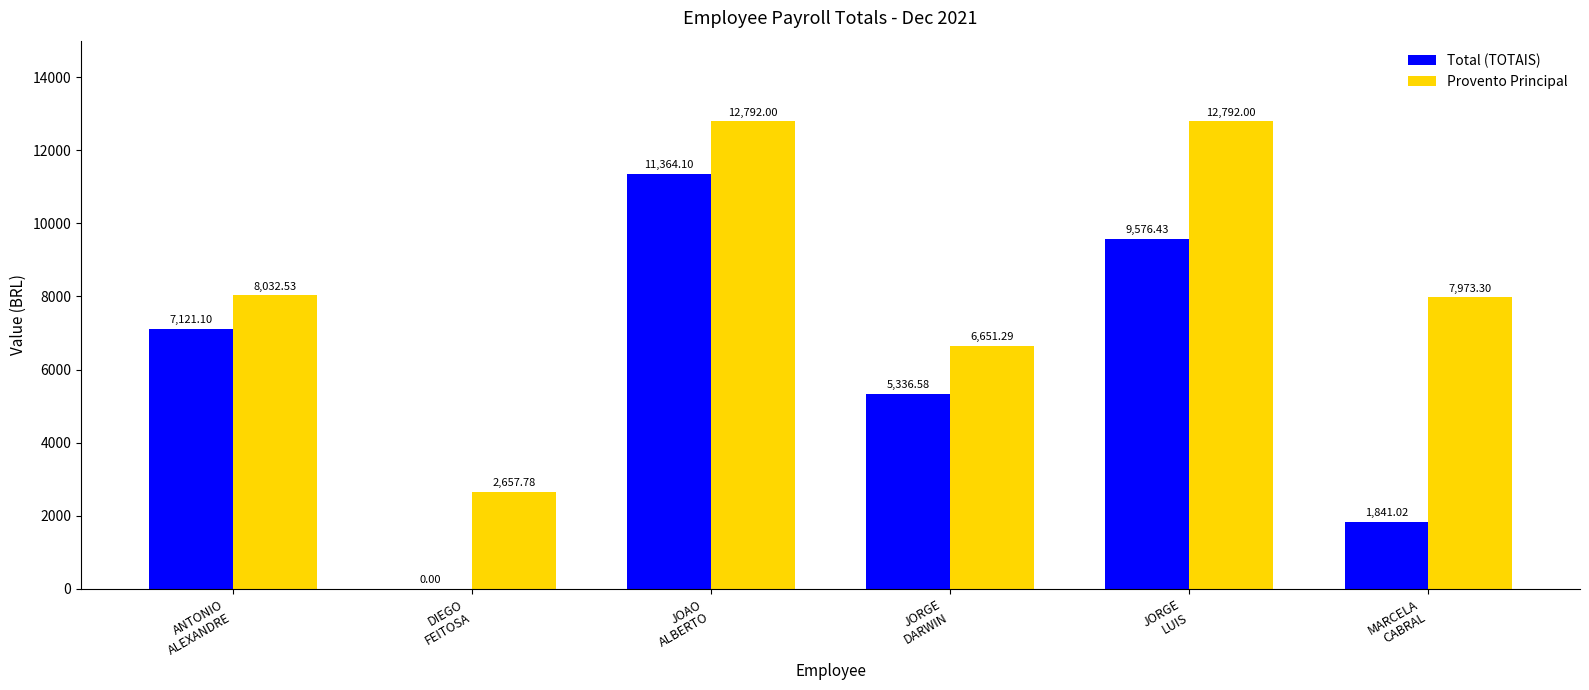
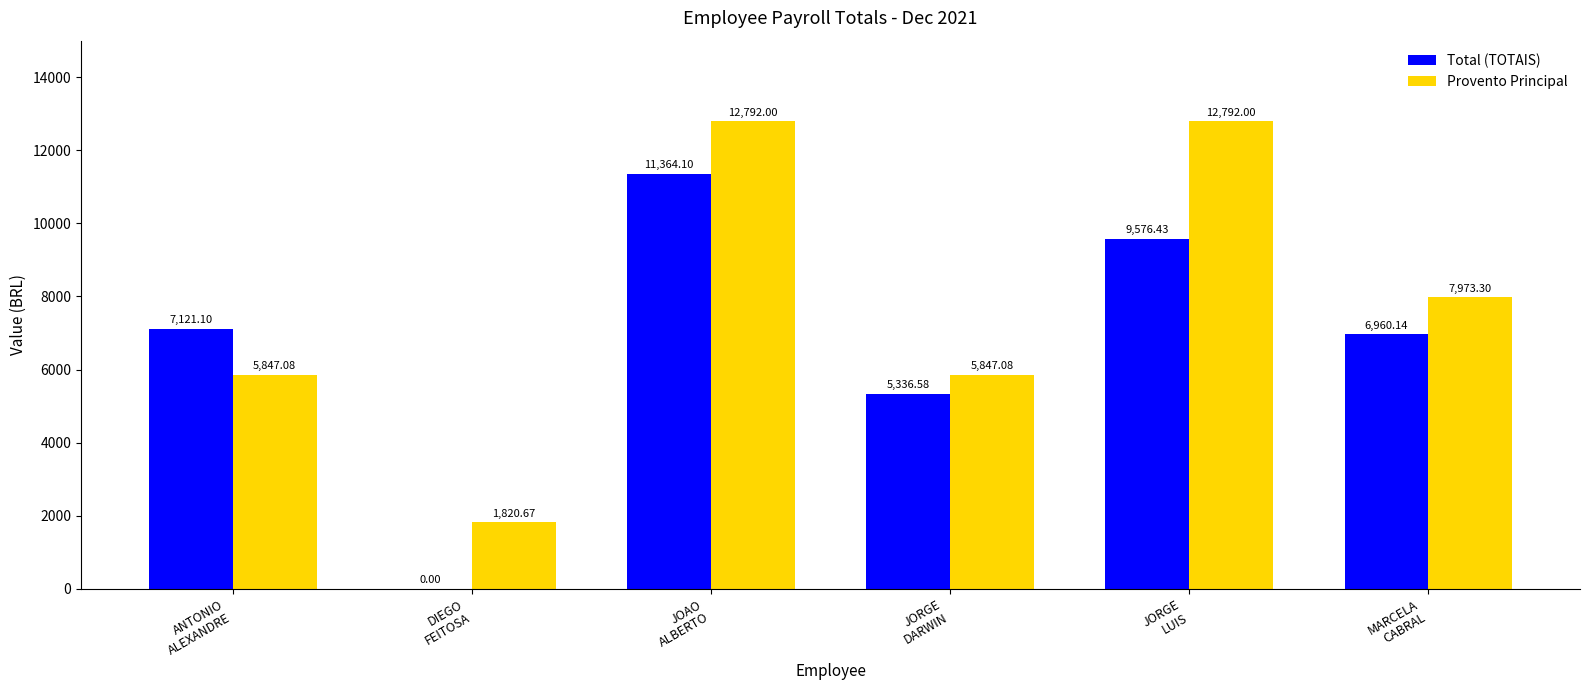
Provento Principal, ANTONIO ALEXANDRE: 8,032.53 -> 5,847.08
Provento Principal, DIEGO FEITOSA: 2,657.78 -> 1,820.67
Provento Principal, JORGE DARWIN: 6,651.29 -> 5,847.08
Total (TOTAIS), MARCELA CABRAL: 1,841.02 -> 6,960.14
